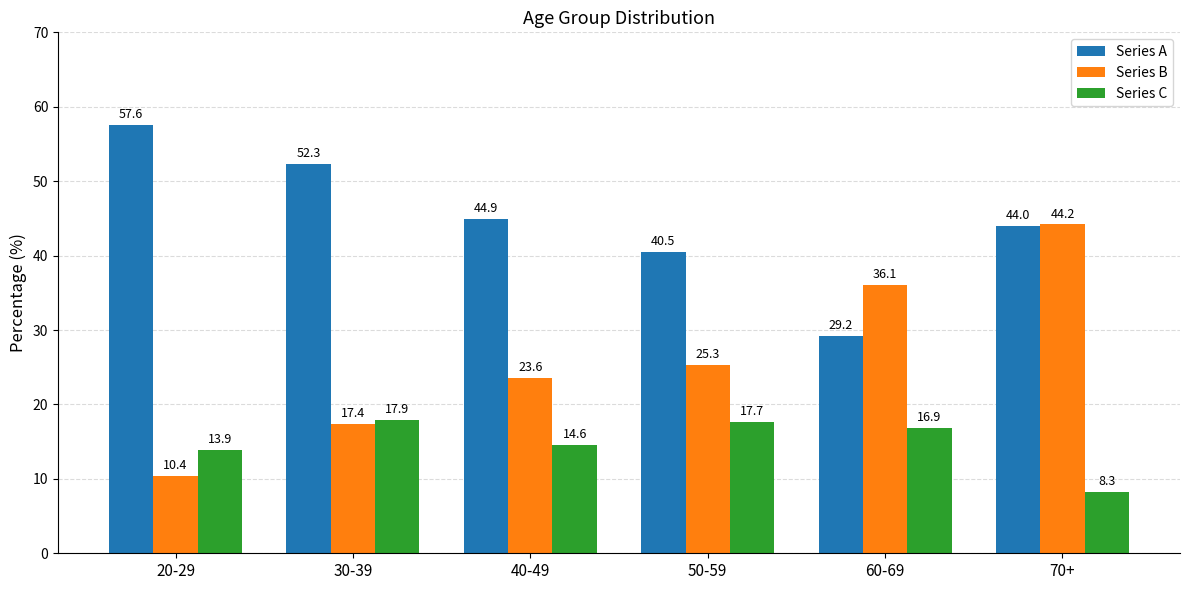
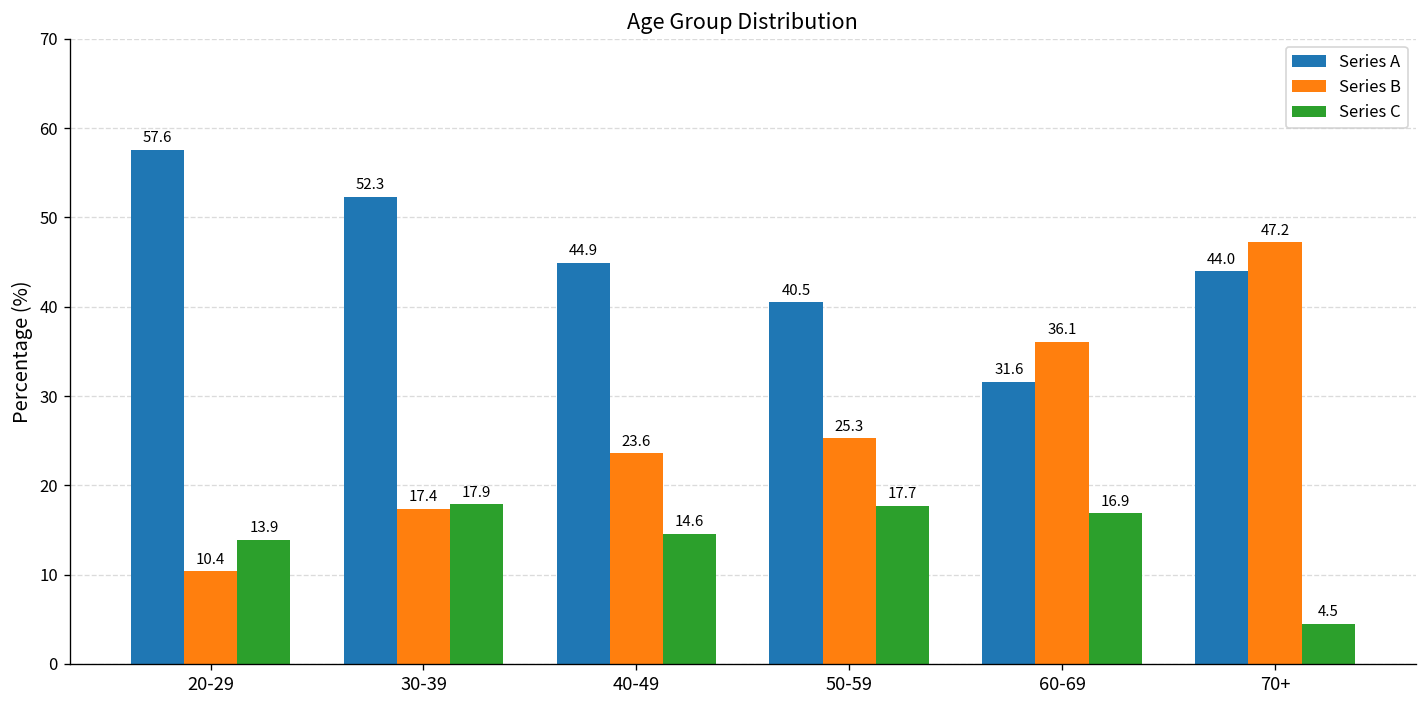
Series A, 60-69: 29.2 -> 31.6
Series B, 70+: 44.2 -> 47.2
Series C, 70+: 8.3 -> 4.5
